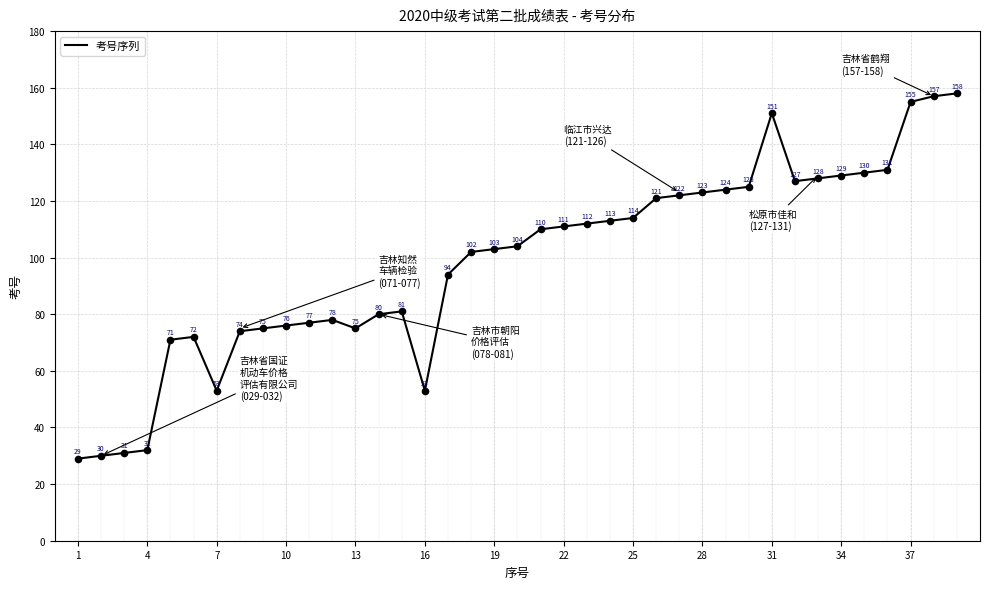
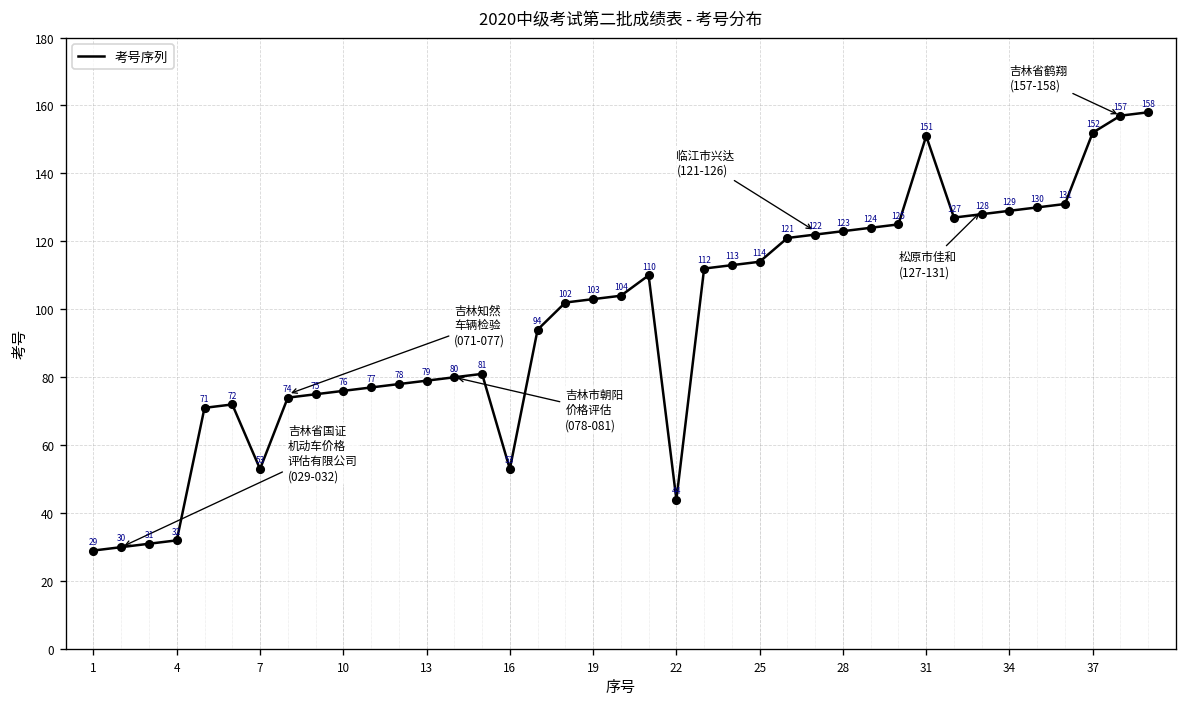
13: 75 -> 79
22: 111 -> 44
37: 155 -> 152
